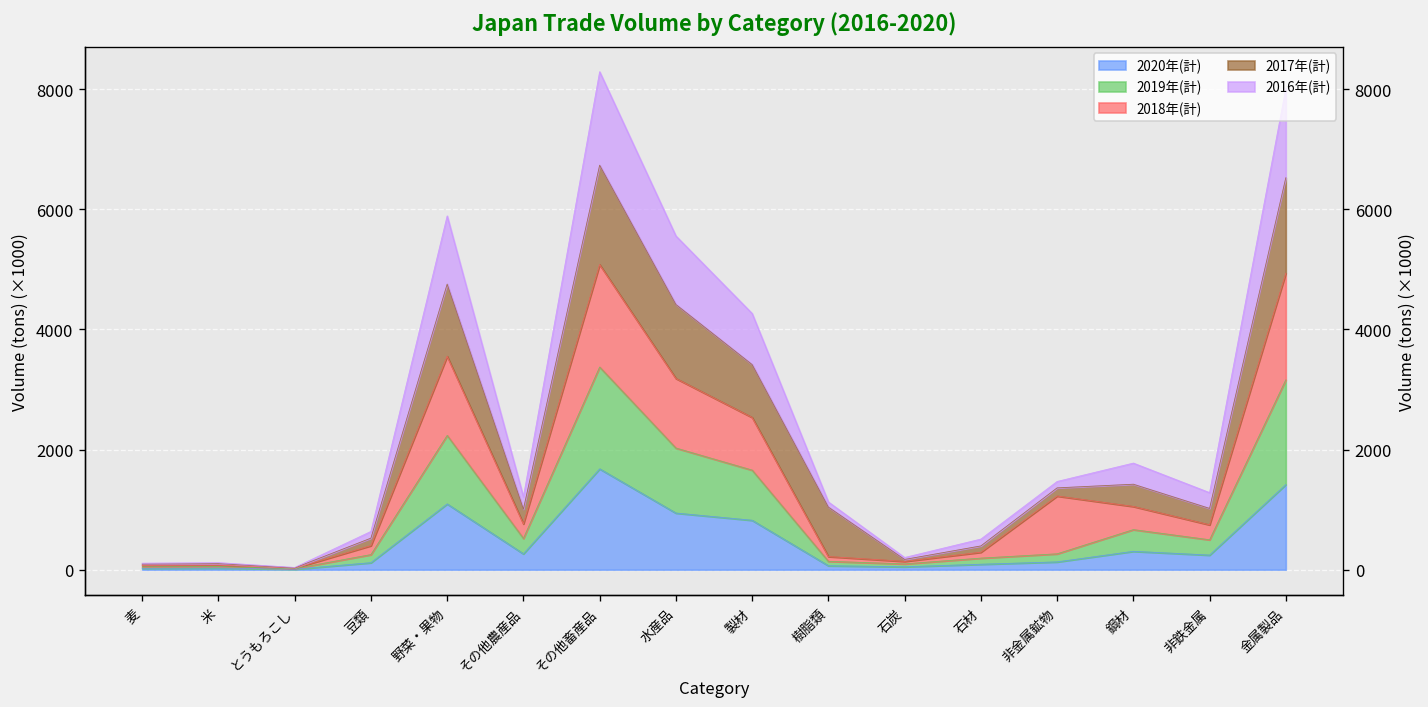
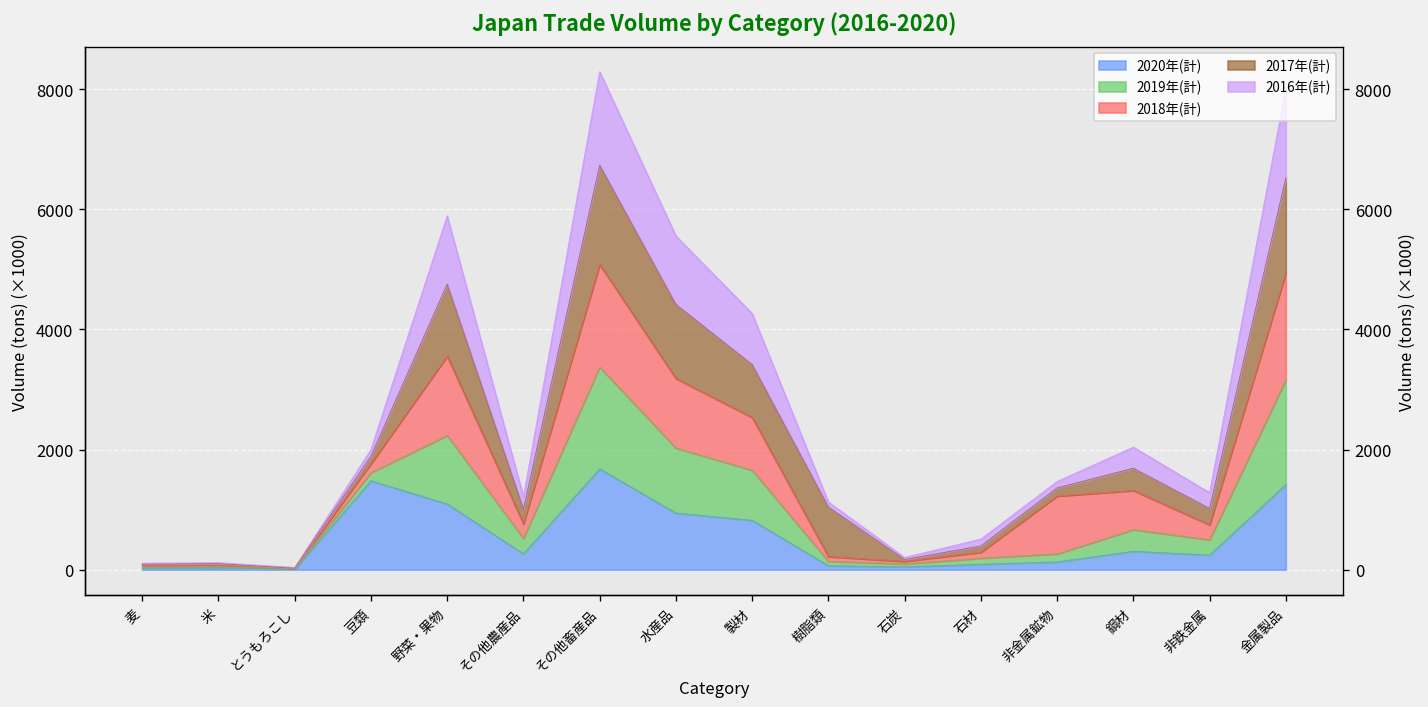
2020年(計), 豆類: 100 -> 1500
2018年(計), 鋼材: 400 -> 700
